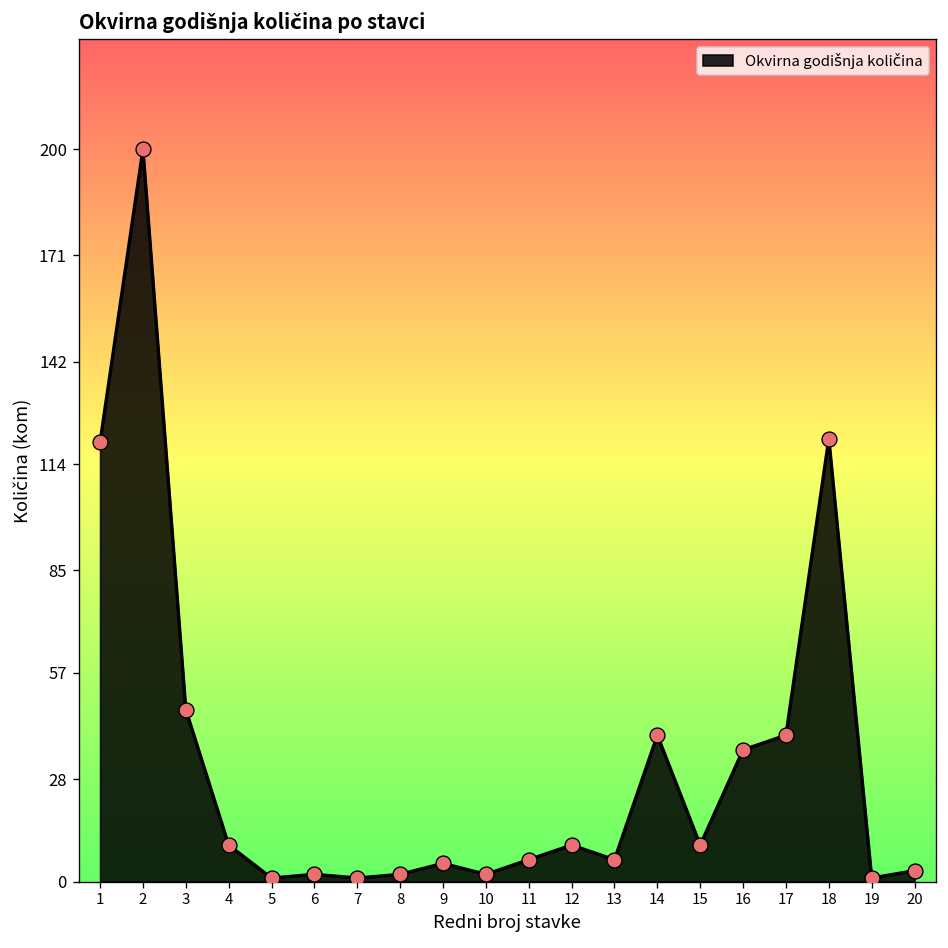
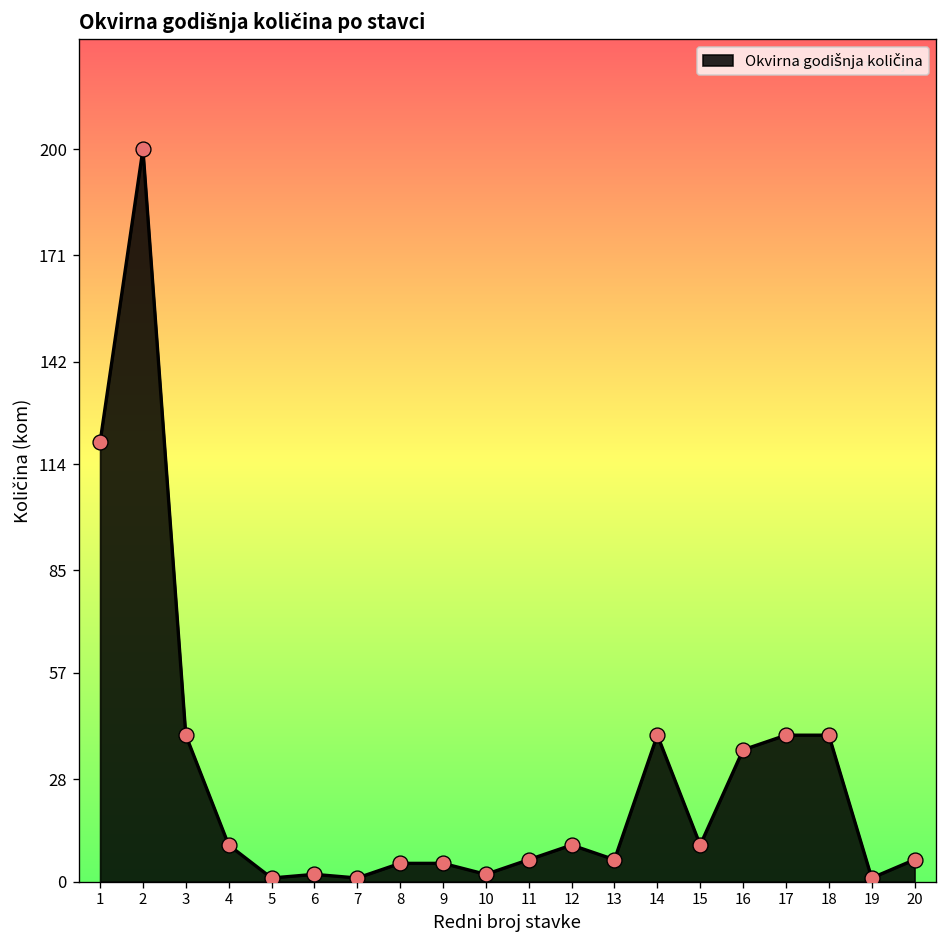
3: 47 -> 40
8: 2 -> 5
18: 121 -> 40
20: 3 -> 6
